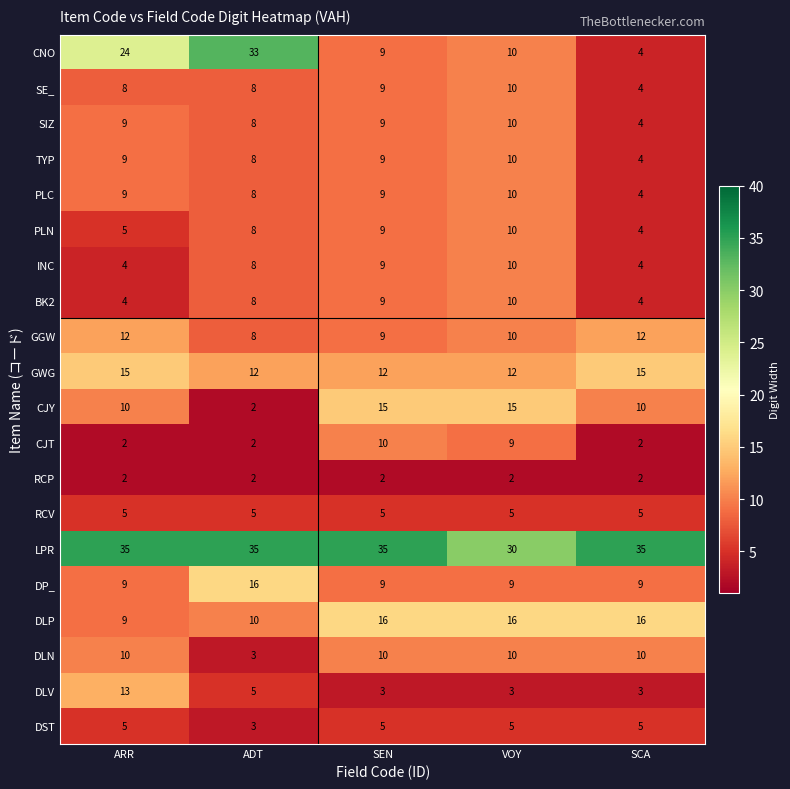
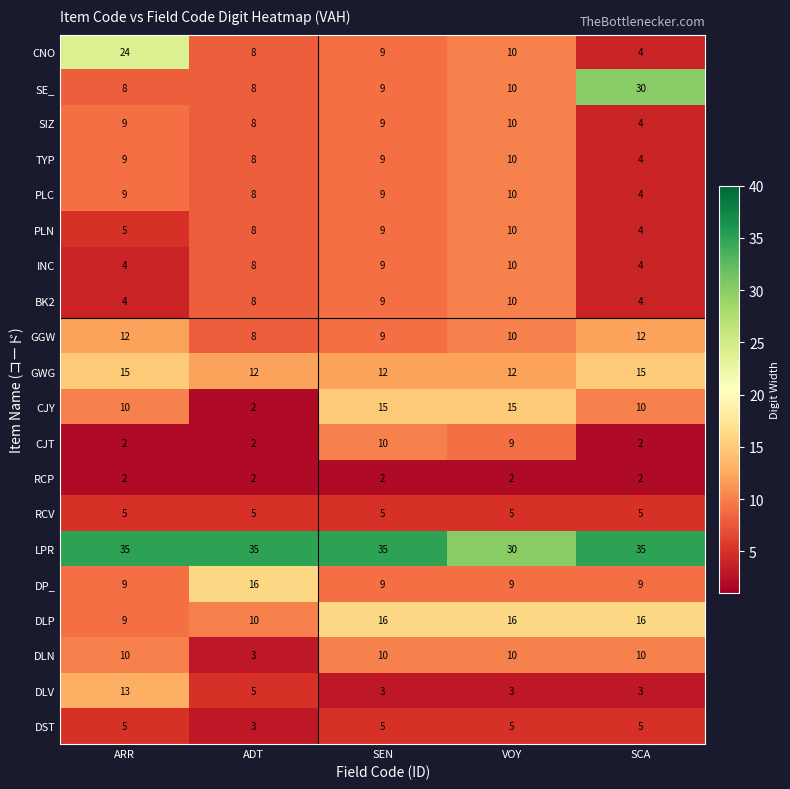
CNO, ADT: 33 -> 8
SE_, SCA: 4 -> 30
